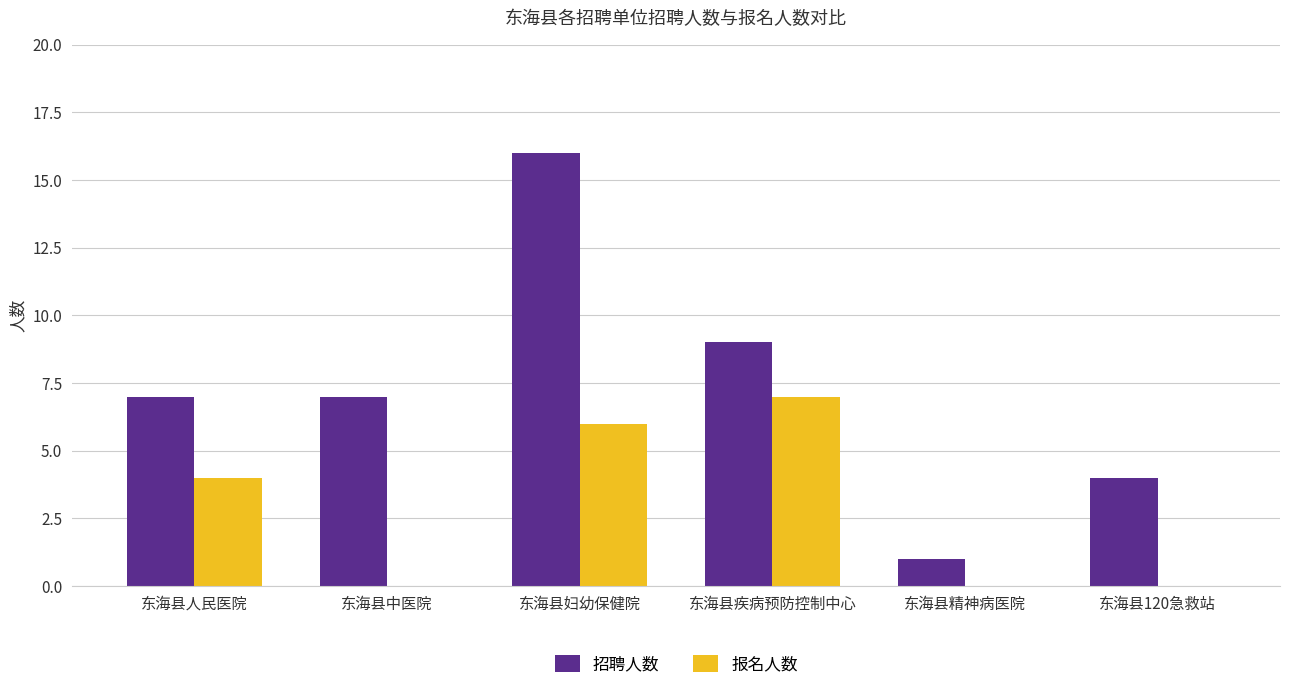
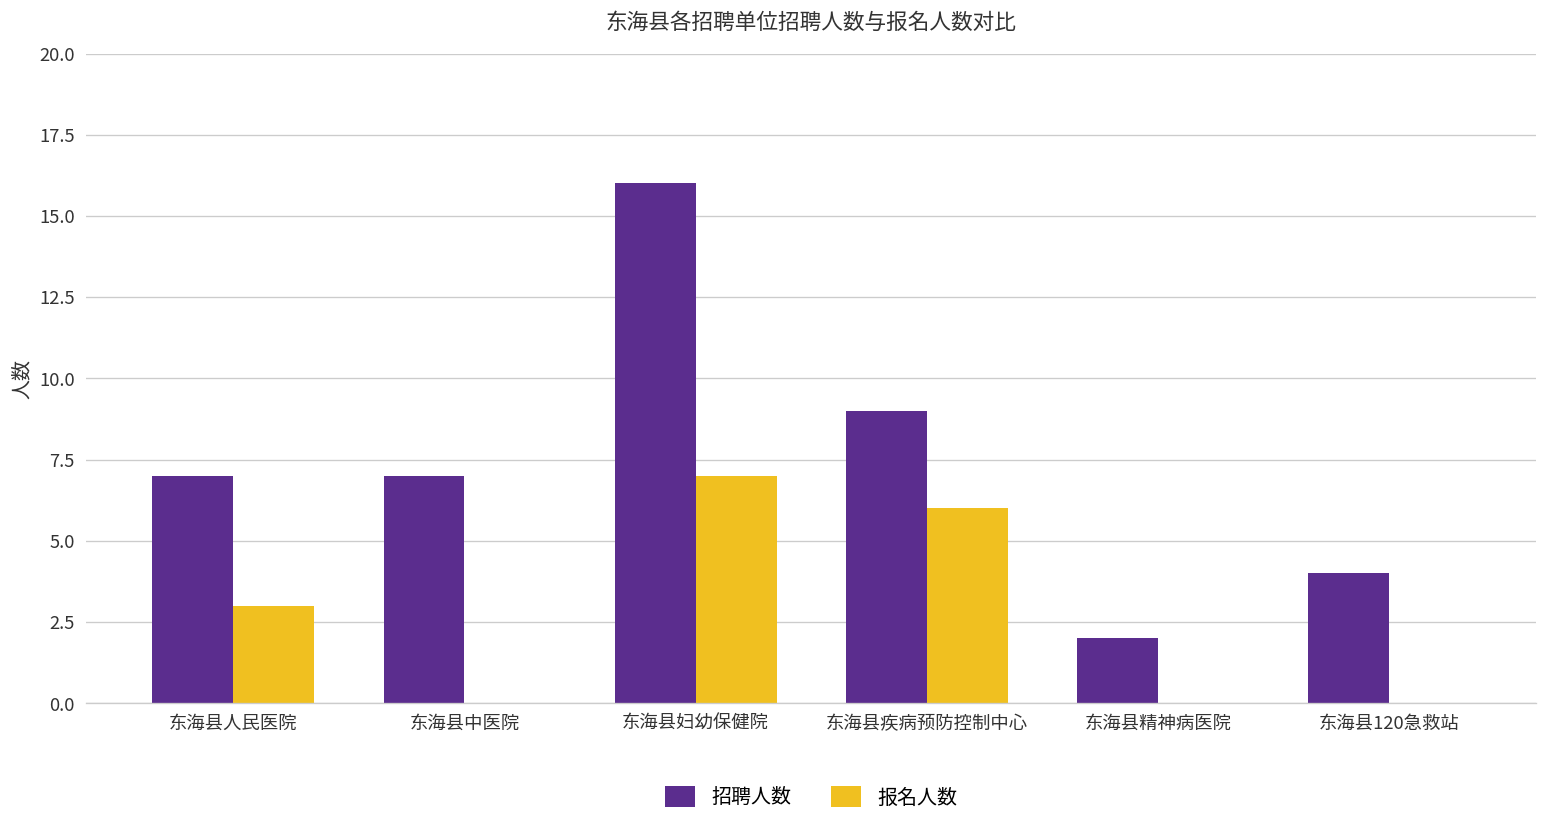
报名人数, 东海县人民医院: 4 -> 3
报名人数, 东海县妇幼保健院: 6 -> 7
报名人数, 东海县疾病预防控制中心: 7 -> 6
招聘人数, 东海县精神病医院: 1 -> 2
